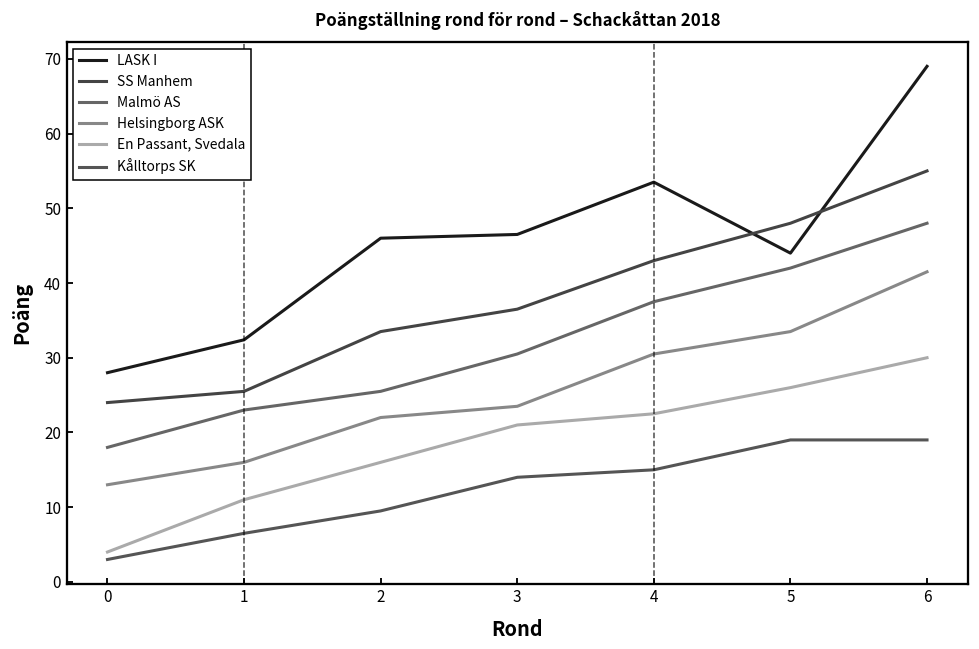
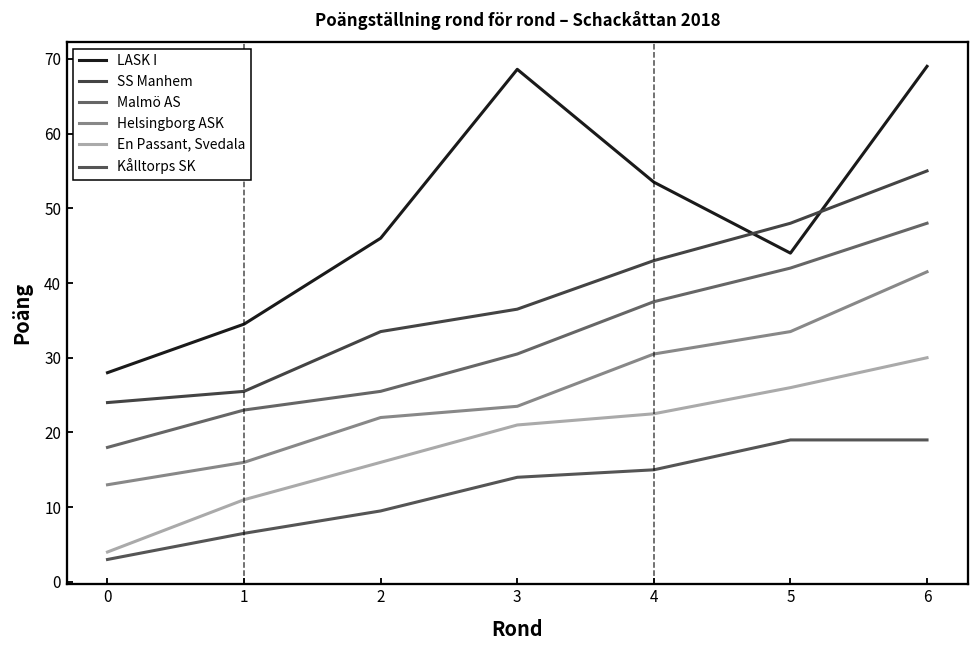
LASK I, 1: 32 -> 35
LASK I, 3: 47 -> 69
